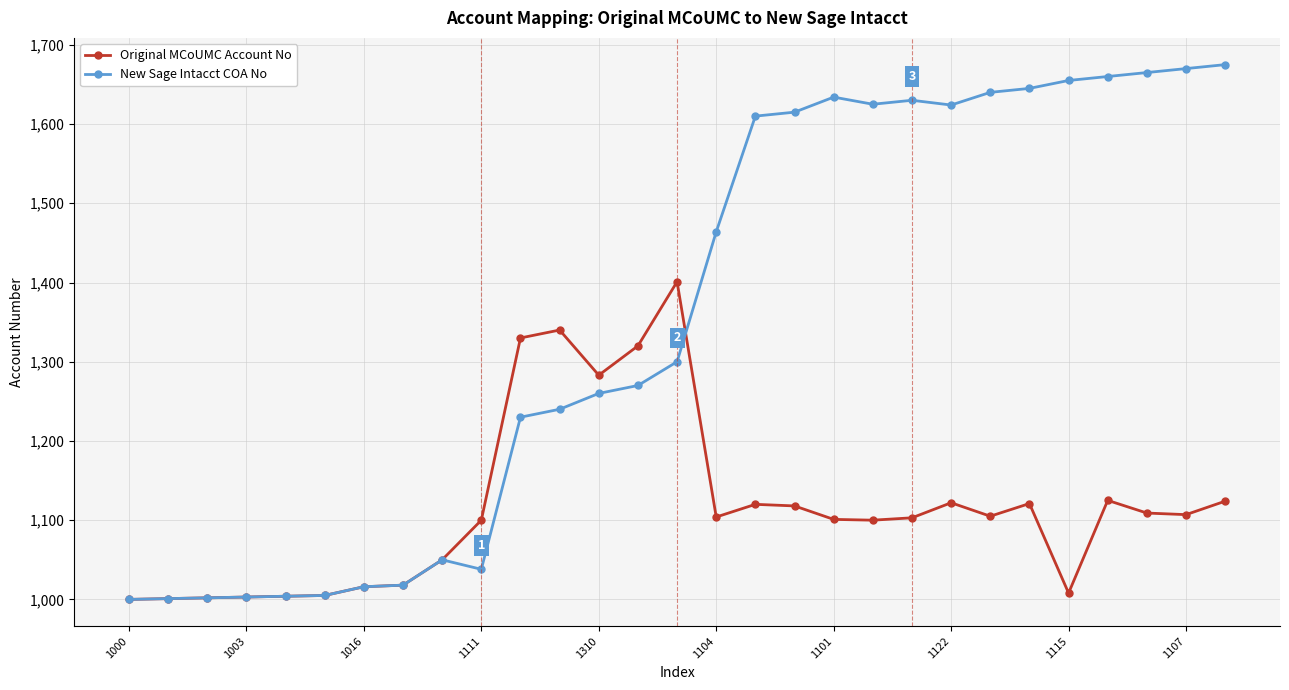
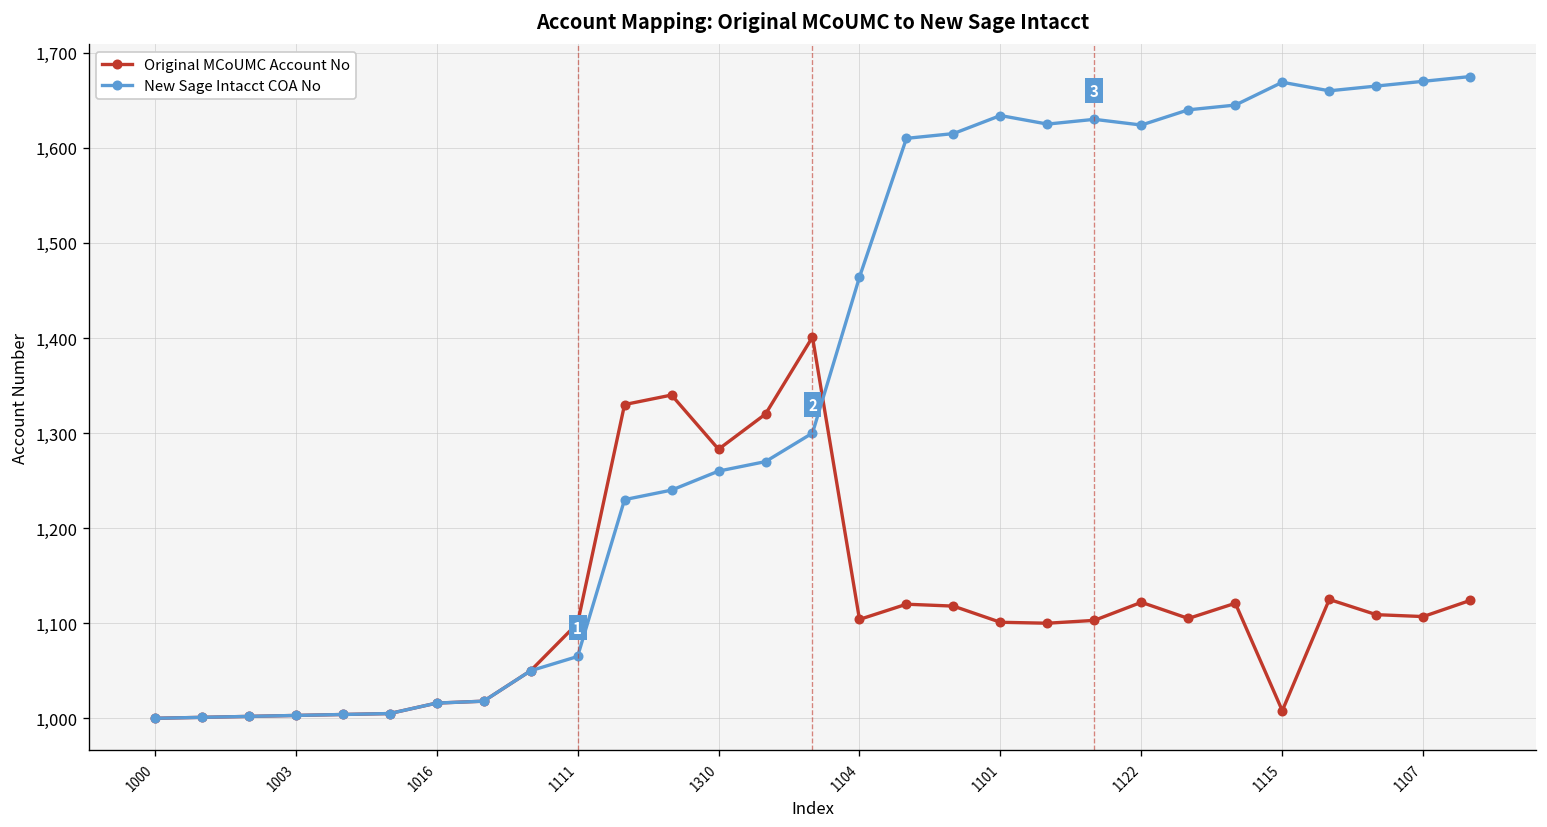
New Sage Intacct COA No, 1111: 1,040 -> 1,070
New Sage Intacct COA No, 1115: 1,660 -> 1,670
